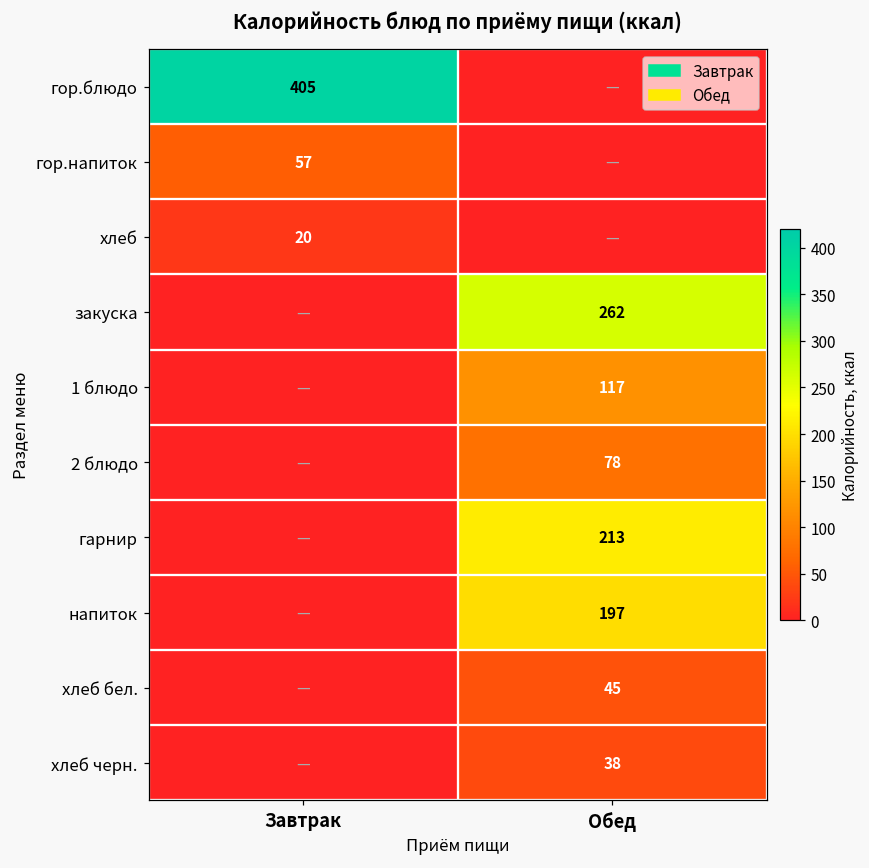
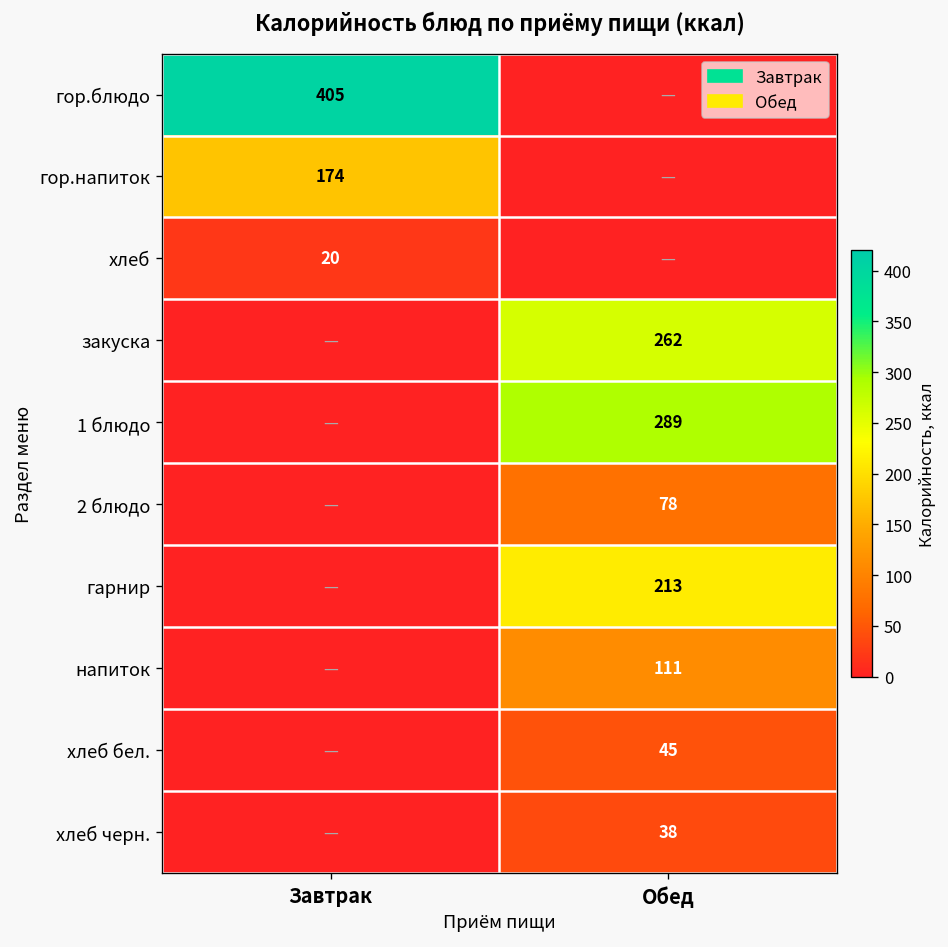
гор.напиток, Завтрак: 57 -> 174
1 блюдо, Обед: 117 -> 289
напиток, Обед: 197 -> 111
